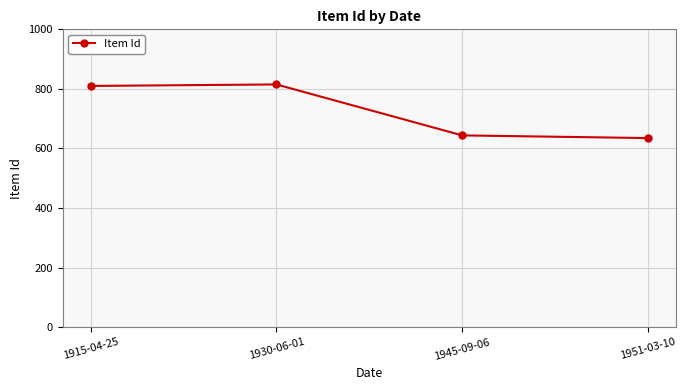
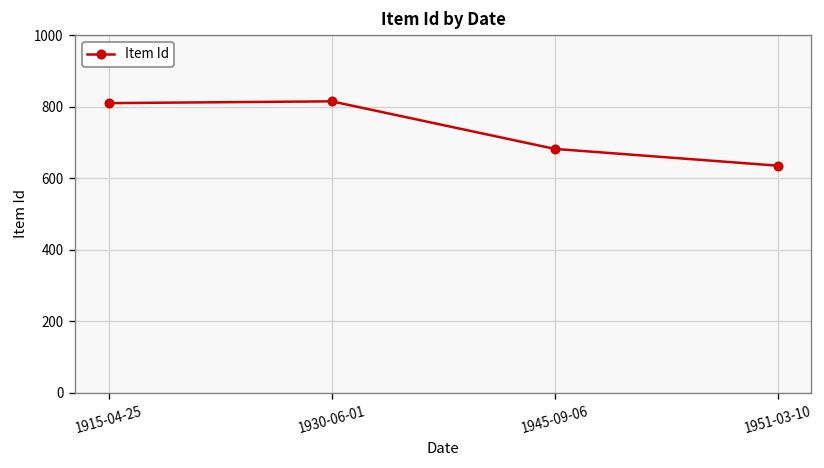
1945-09-06: 640 -> 680
